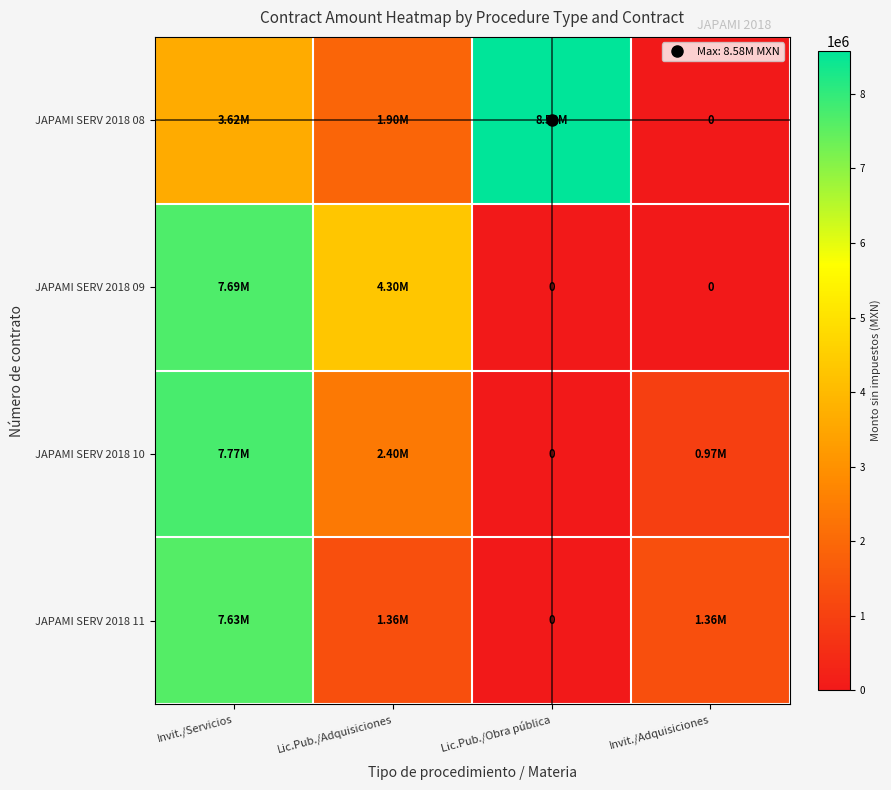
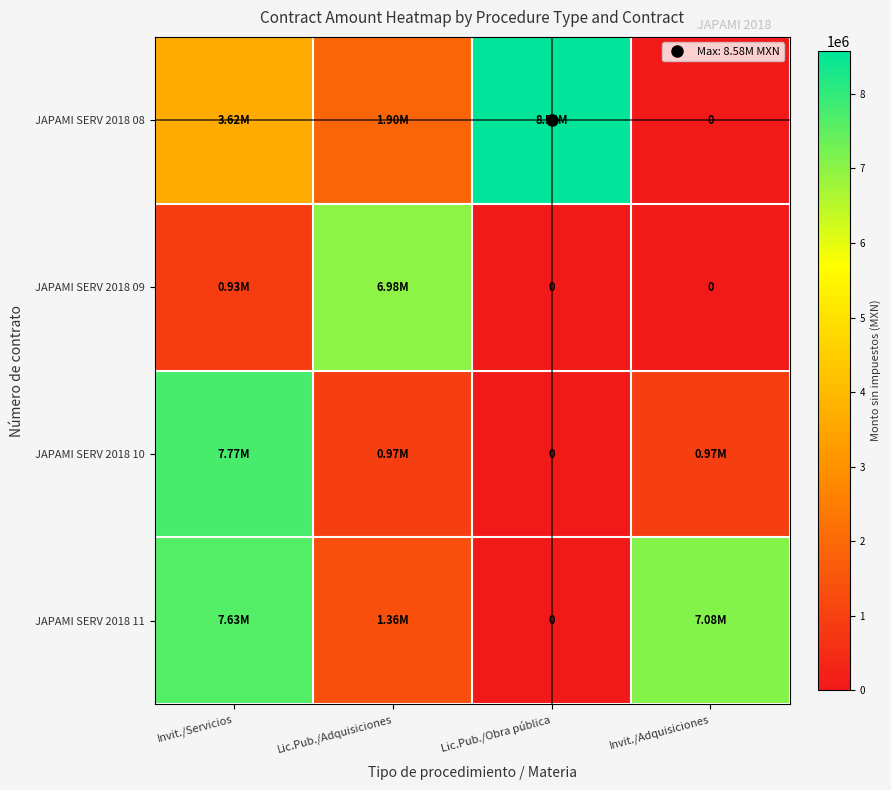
JAPAMI SERV 2018 09, Invit./Servicios: 7.69M -> 0.93M
JAPAMI SERV 2018 09, Lic.Pub./Adquisiciones: 4.30M -> 6.98M
JAPAMI SERV 2018 10, Lic.Pub./Adquisiciones: 2.40M -> 0.97M
JAPAMI SERV 2018 11, Invit./Adquisiciones: 1.36M -> 7.08M
